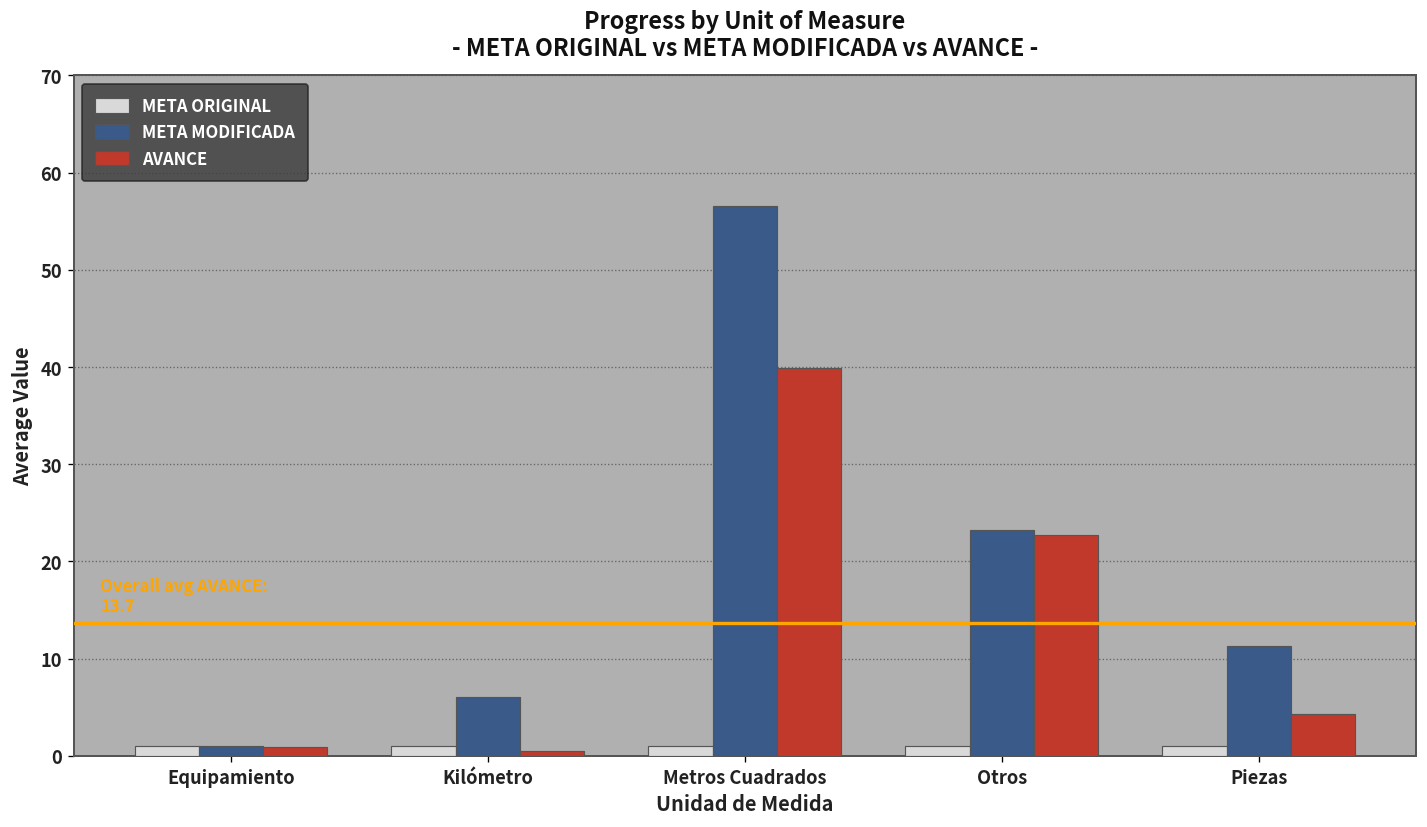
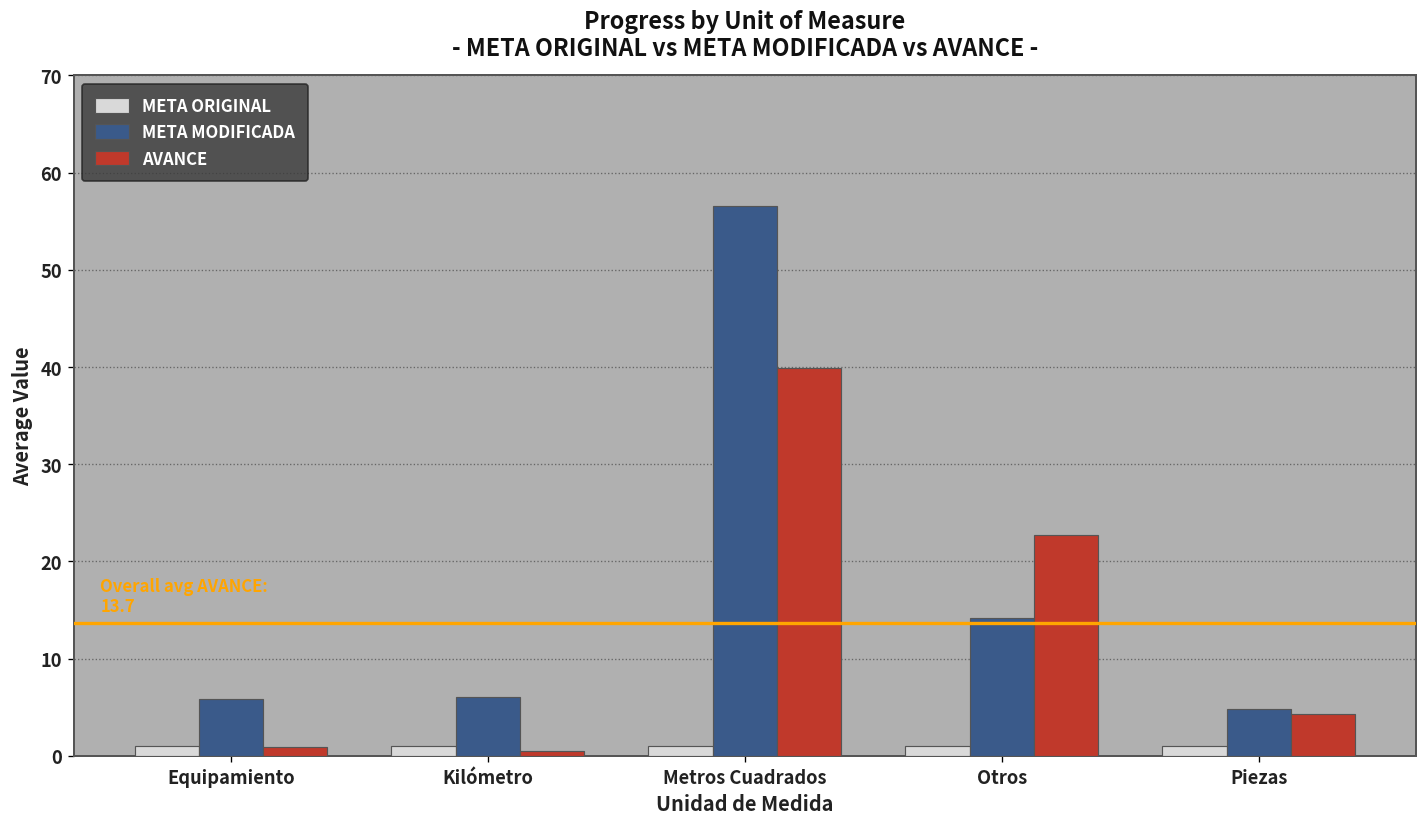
META MODIFICADA, Equipamiento: 1 -> 6
META MODIFICADA, Otros: 23 -> 14
META MODIFICADA, Piezas: 11 -> 5
